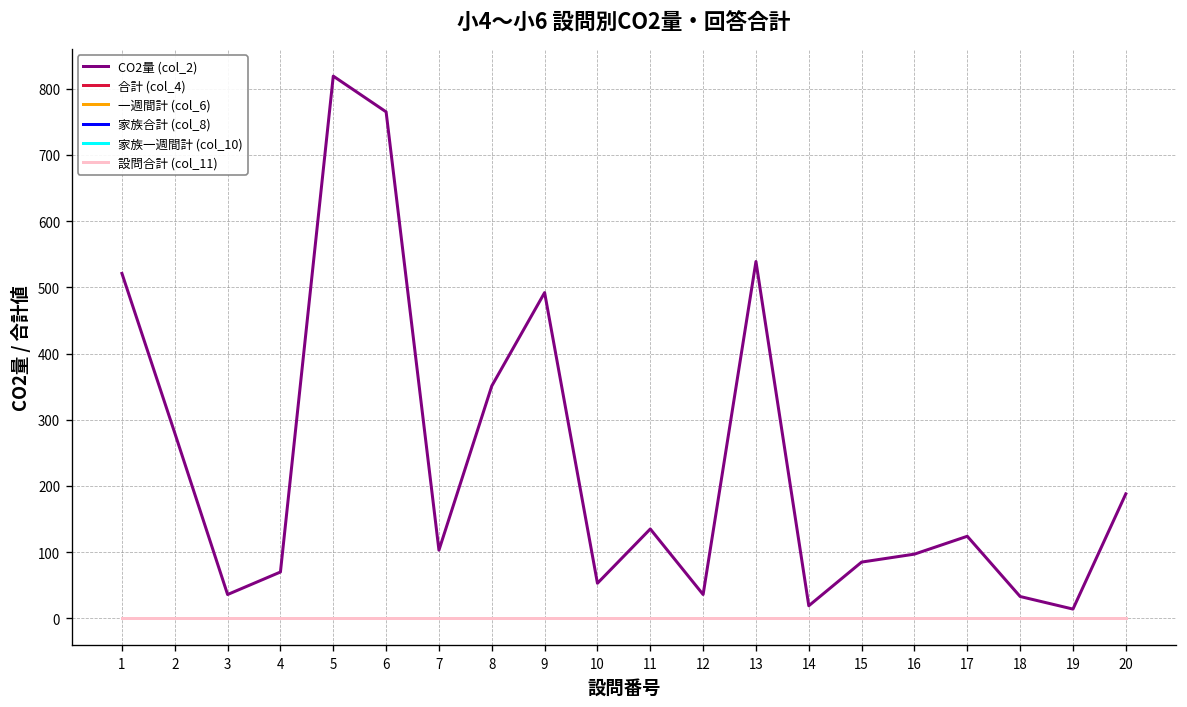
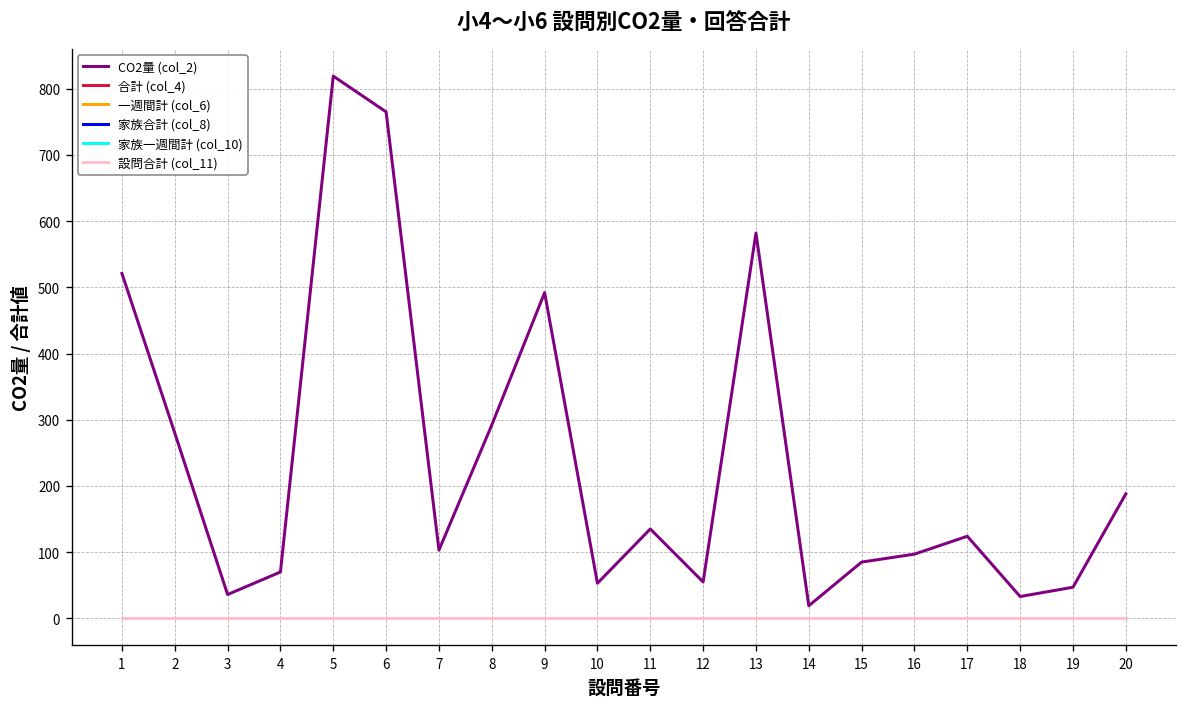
CO2量 (col_2), 8: 350 -> 290
CO2量 (col_2), 12: 40 -> 60
CO2量 (col_2), 13: 540 -> 580
CO2量 (col_2), 19: 10 -> 50
